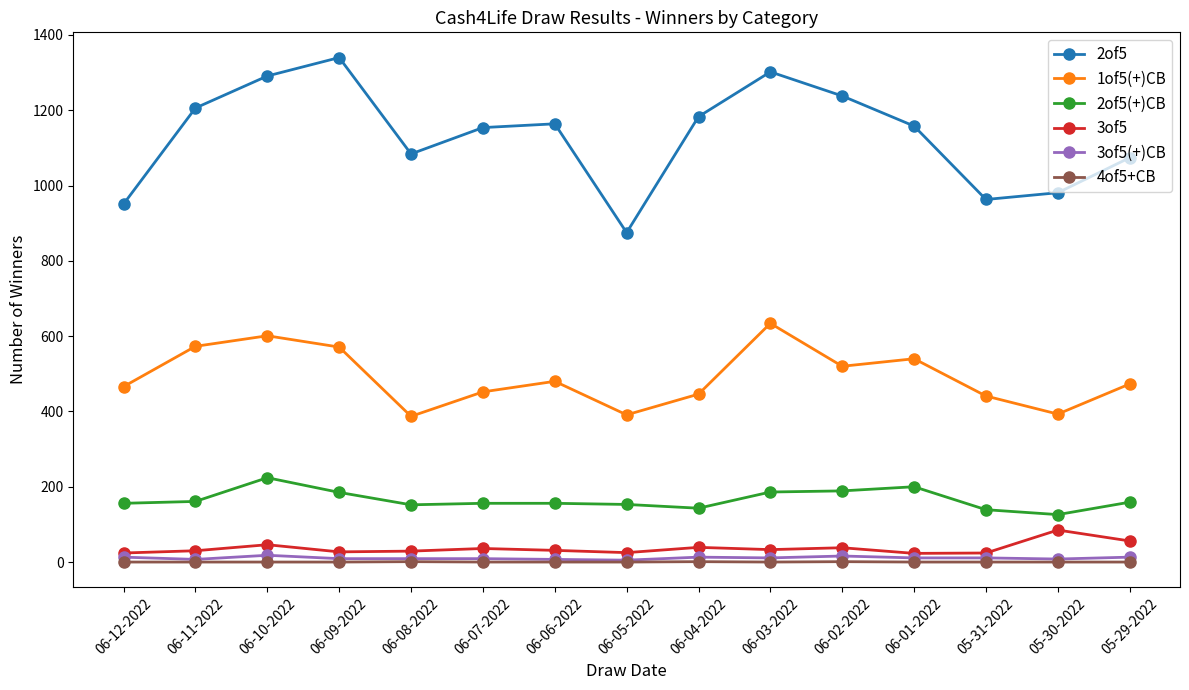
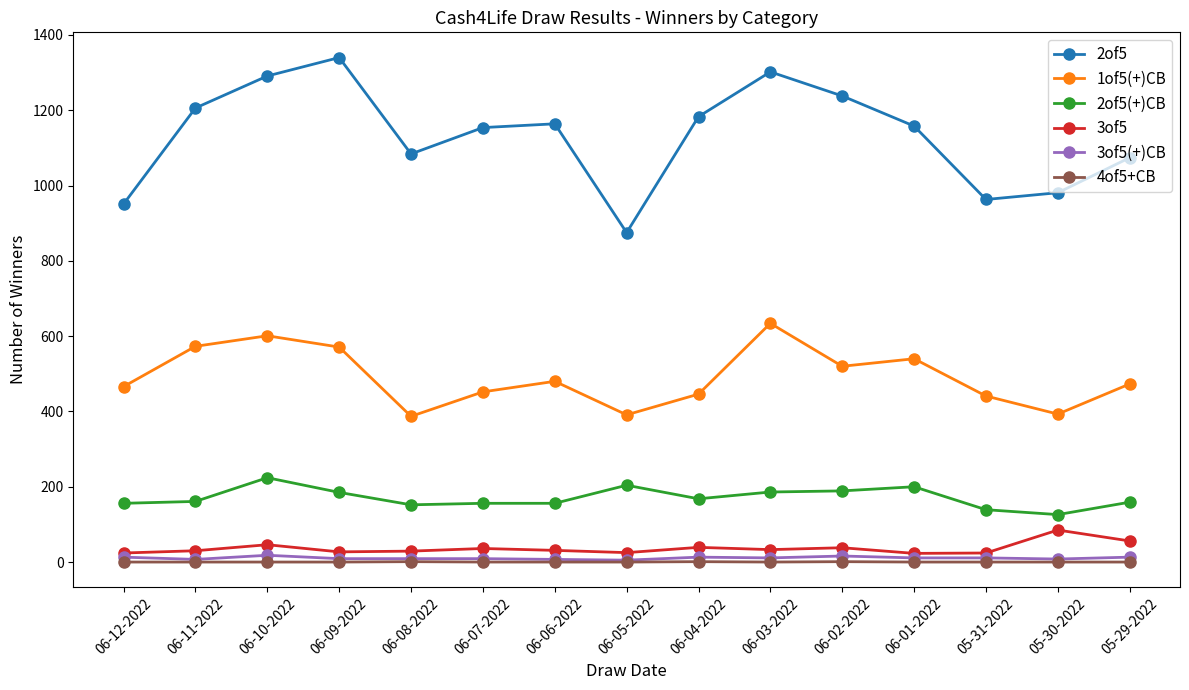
2of5(+)CB, 06-05-2022: 150 -> 200
2of5(+)CB, 06-04-2022: 140 -> 170
